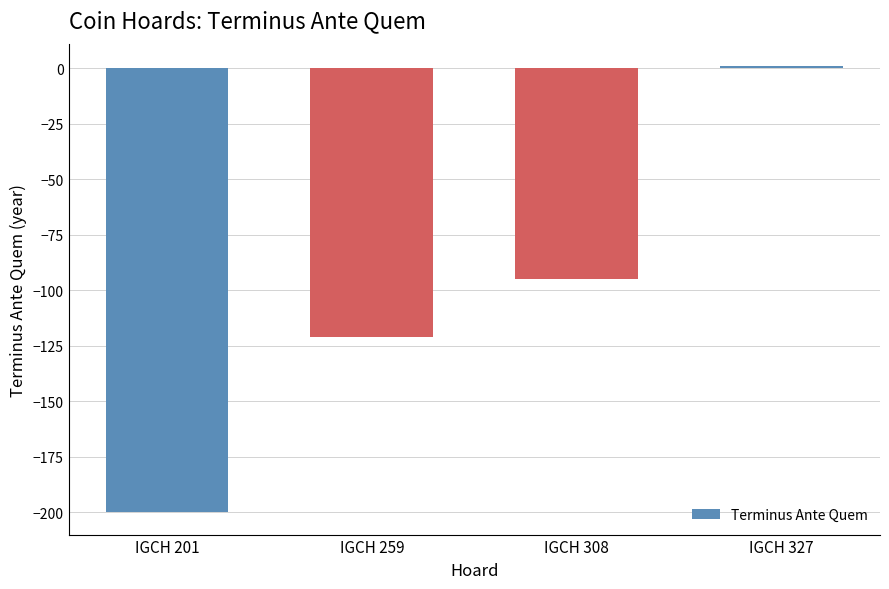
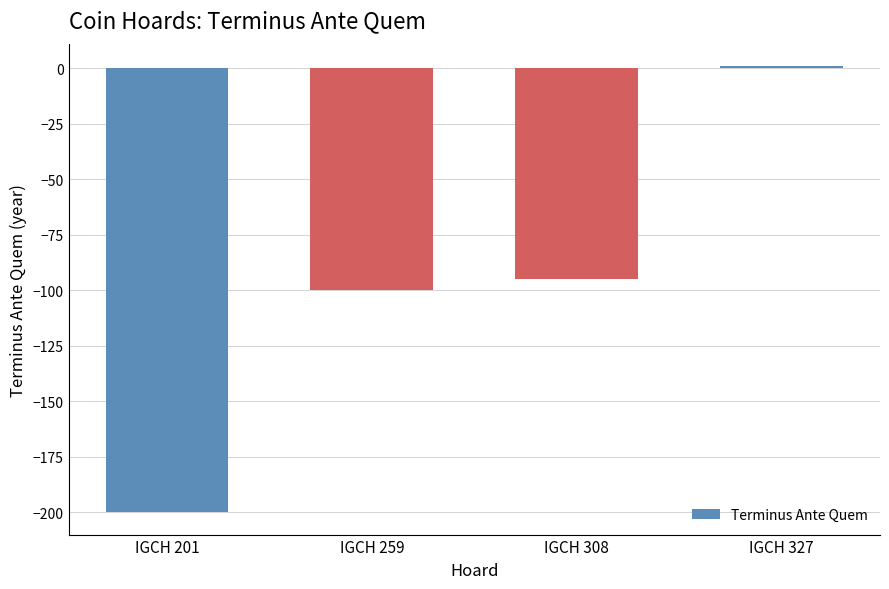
IGCH 259: -121 -> -100
